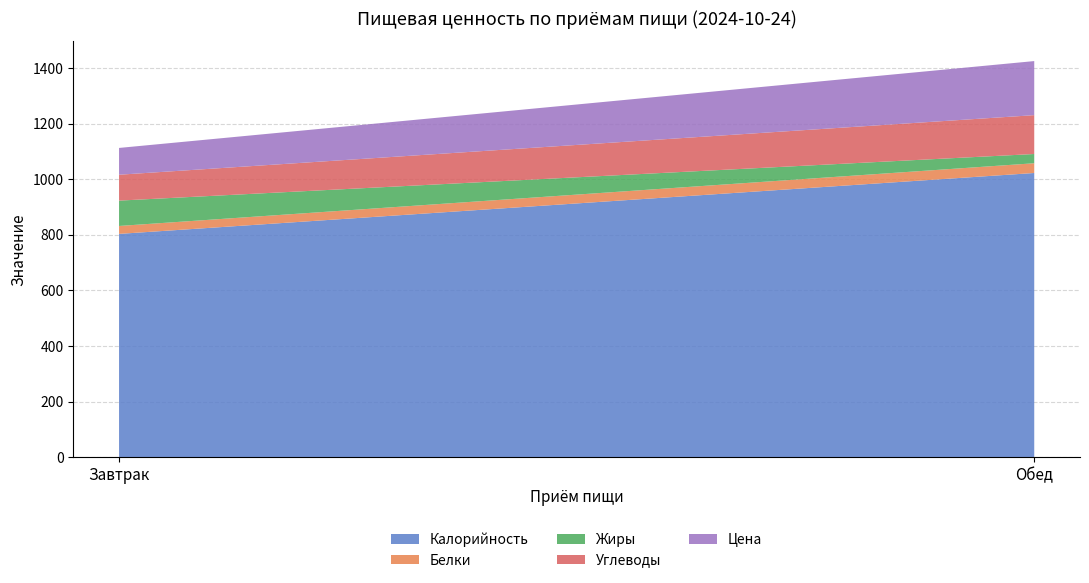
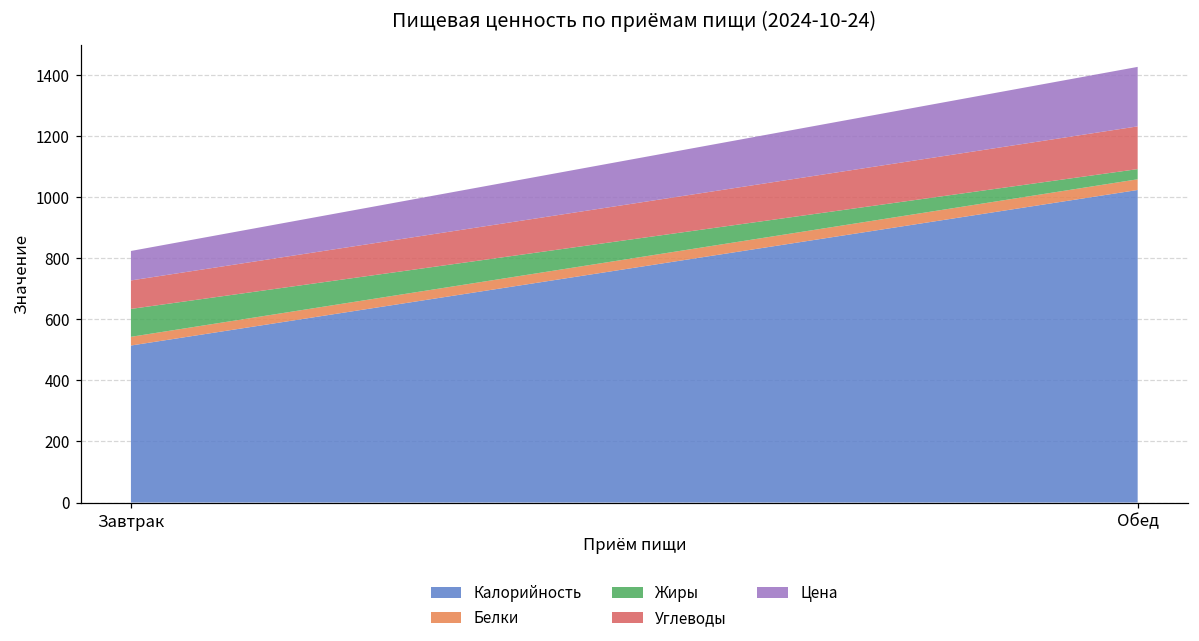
Калорийность, Завтрак: 800 -> 510
